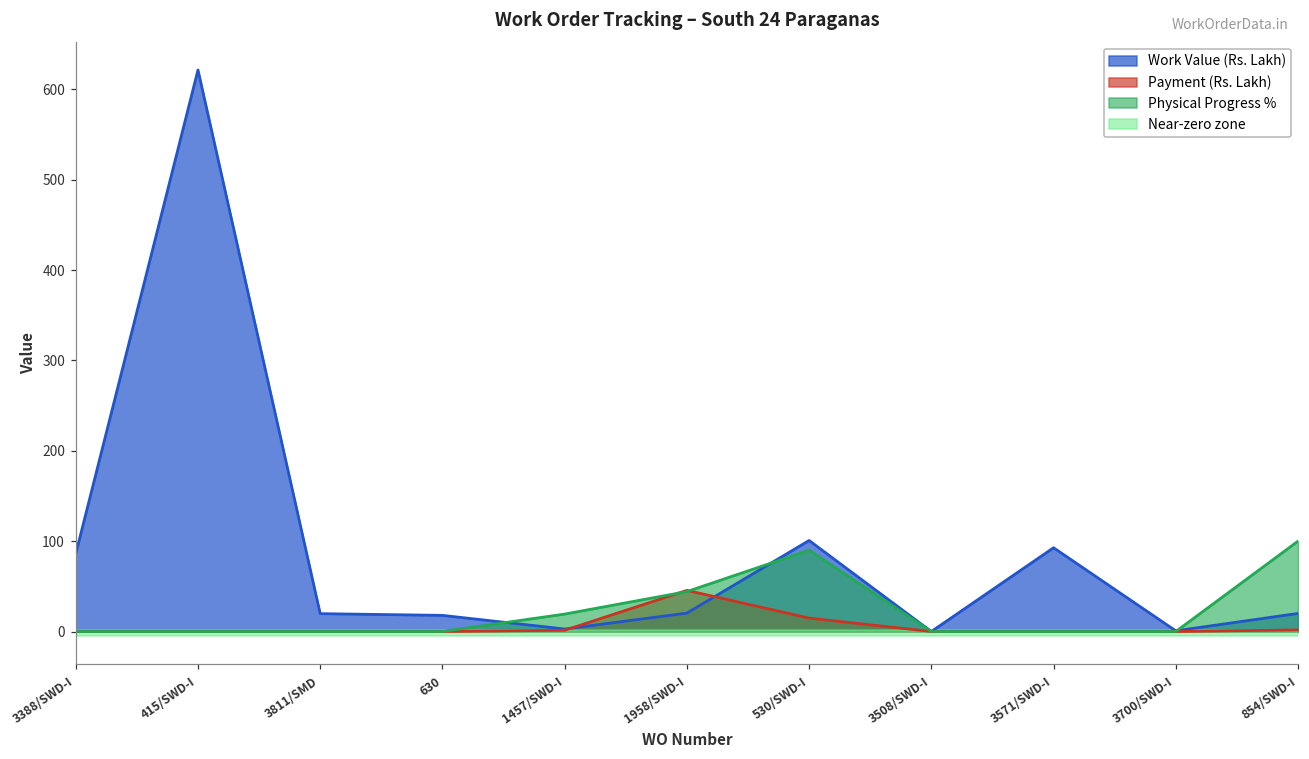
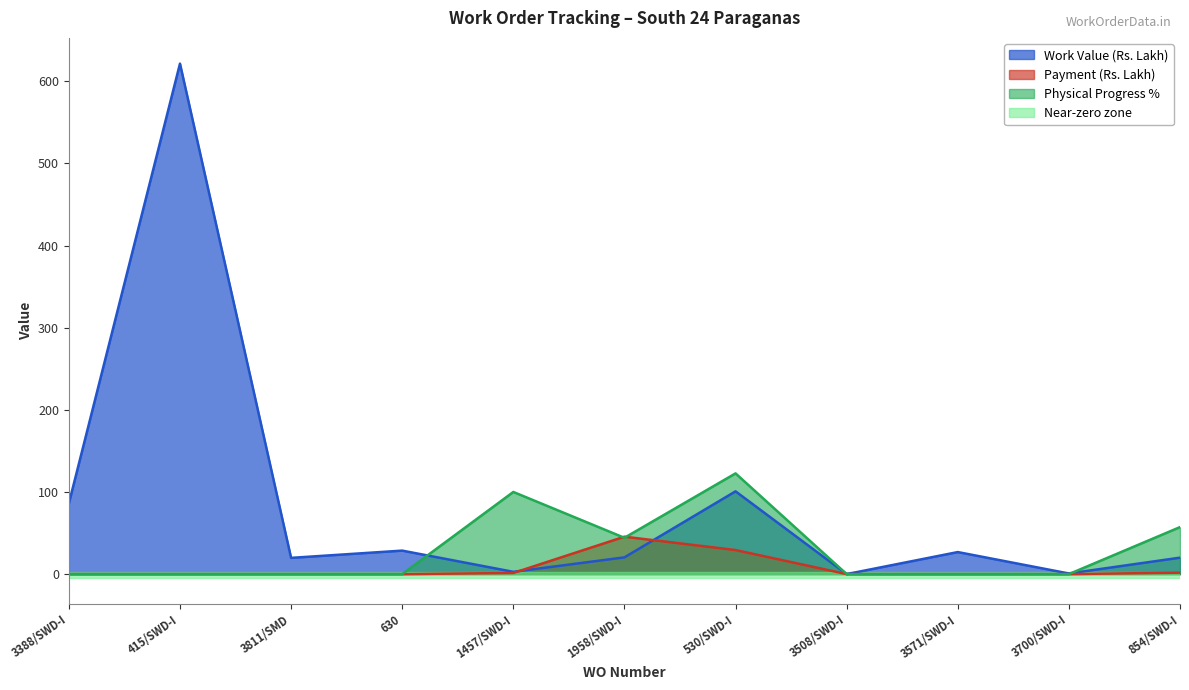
Work Value (Rs. Lakh), 630: 20 -> 30
Physical Progress %, 1457/SWD-I: 20 -> 100
Payment (Rs. Lakh), 530/SWD-I: 10 -> 30
Physical Progress %, 530/SWD-I: 90 -> 120
Work Value (Rs. Lakh), 3571/SWD-I: 90 -> 30
Physical Progress %, 854/SWD-I: 100 -> 60
